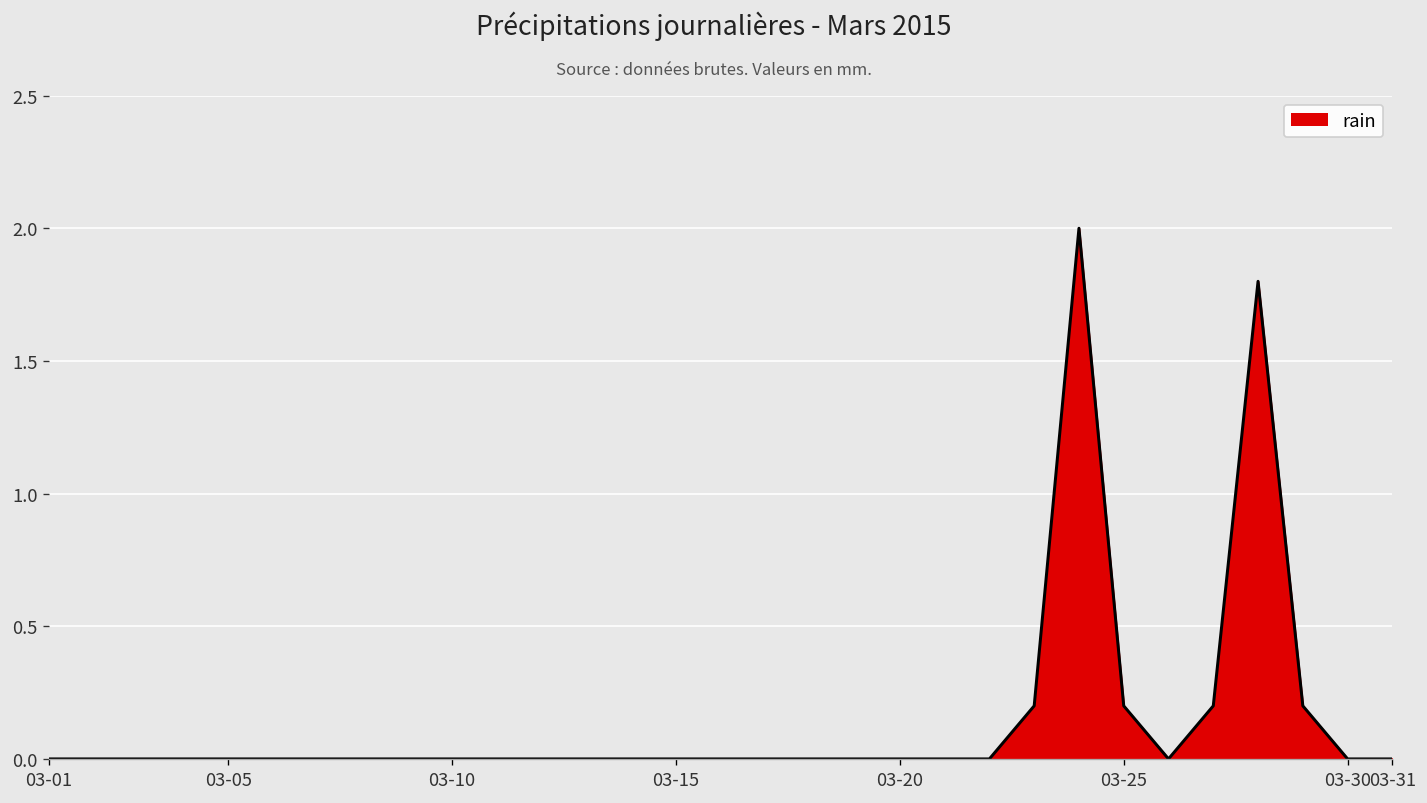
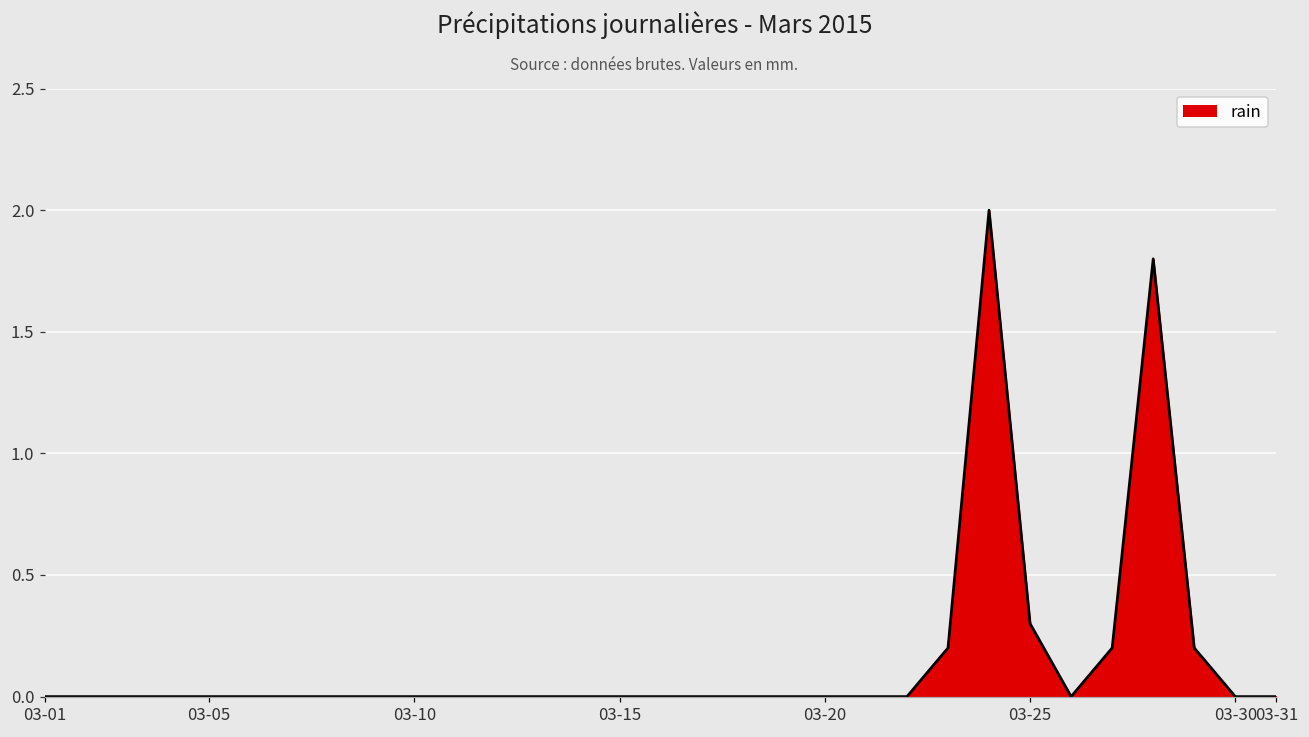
03-25: 0.2 -> 0.3
